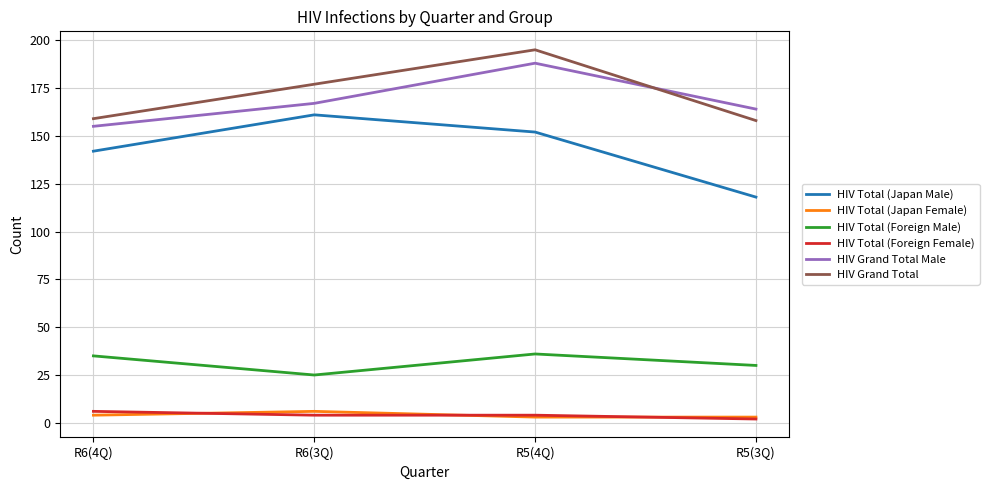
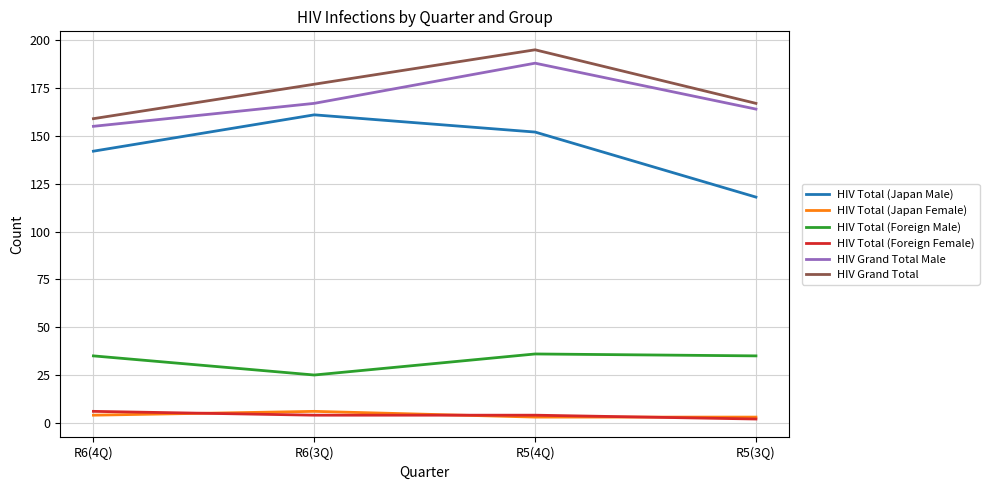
HIV Total (Foreign Male), R5(3Q): 30 -> 35
HIV Grand Total, R5(3Q): 158 -> 167
